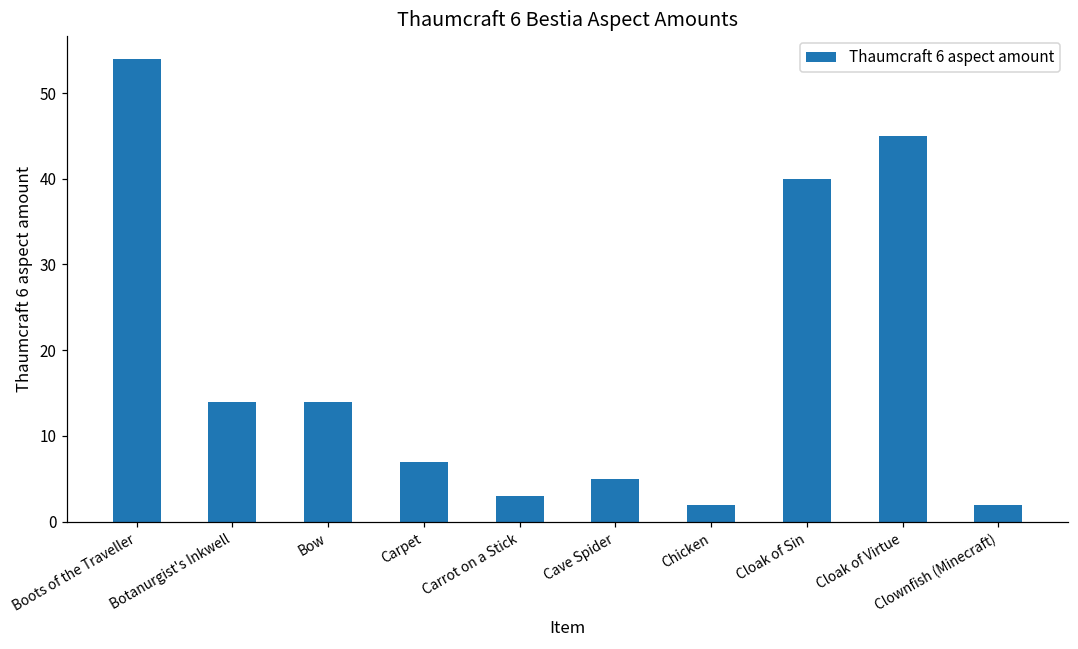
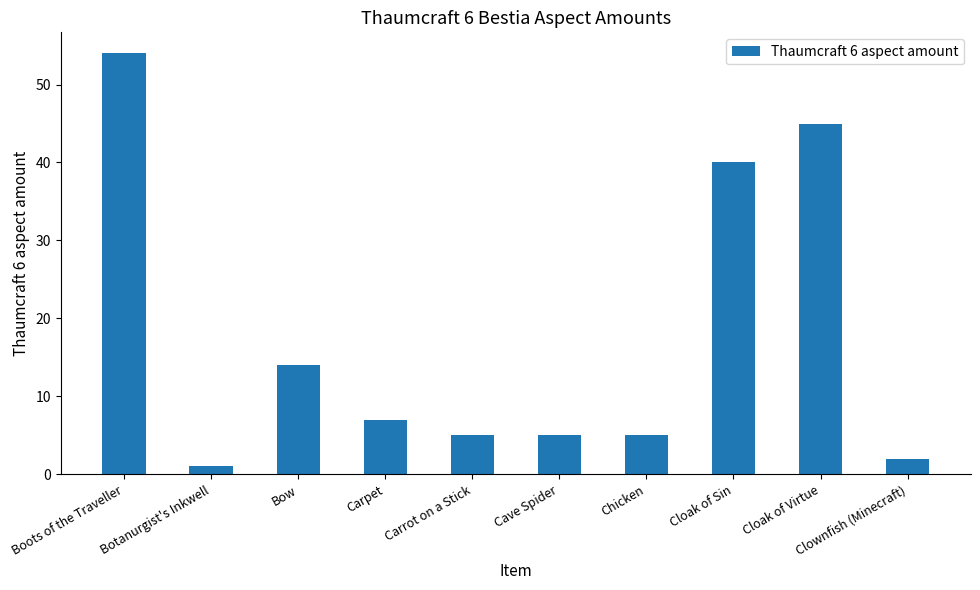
Botanurgist's Inkwell: 14 -> 1
Carrot on a Stick: 3 -> 5
Chicken: 2 -> 5
